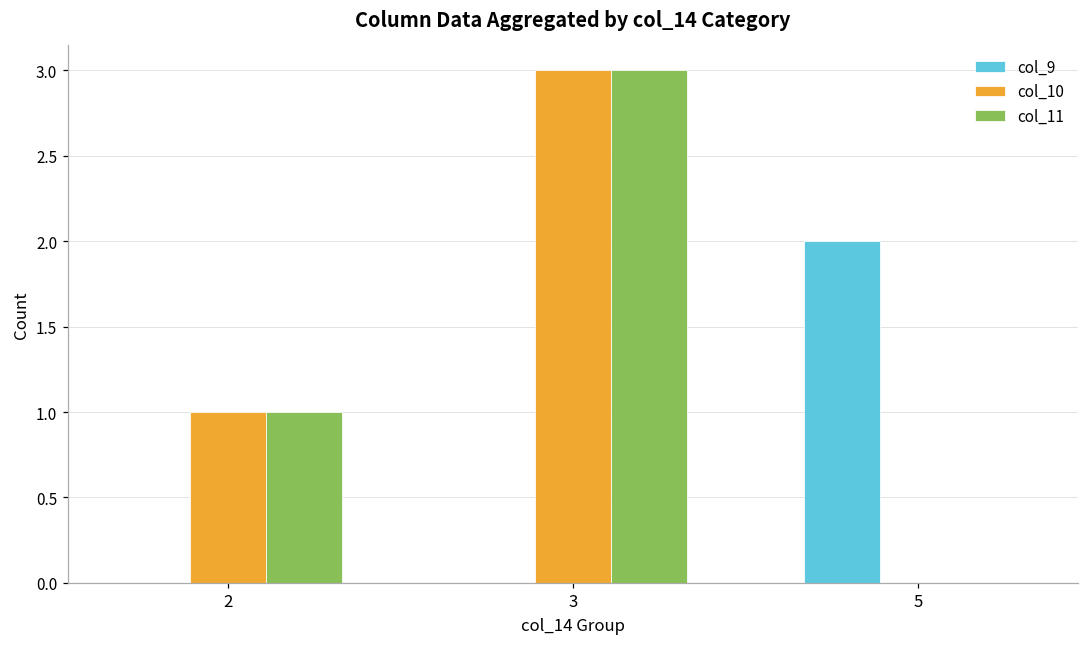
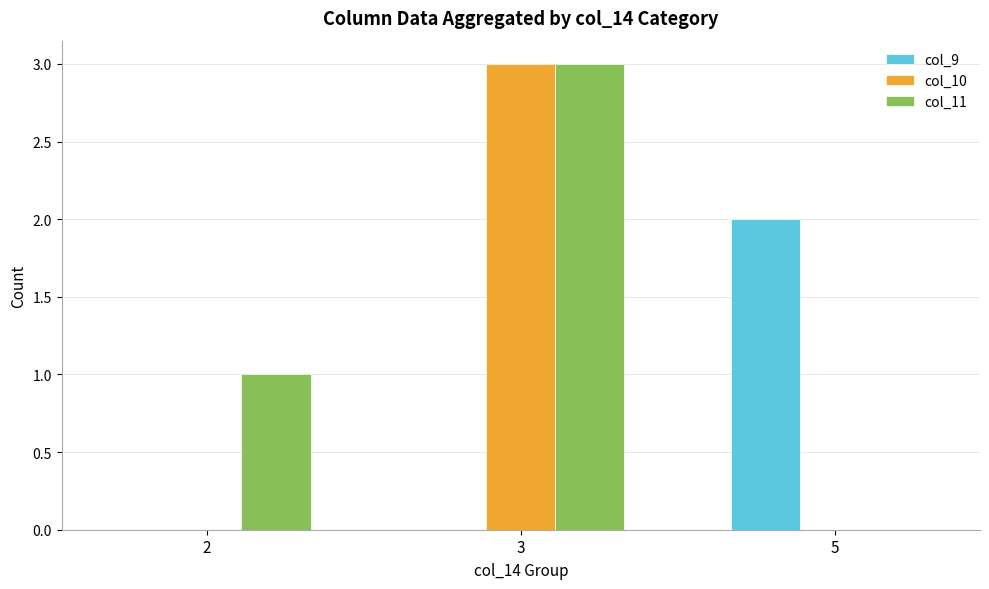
col_10, 2: 1 -> 0
